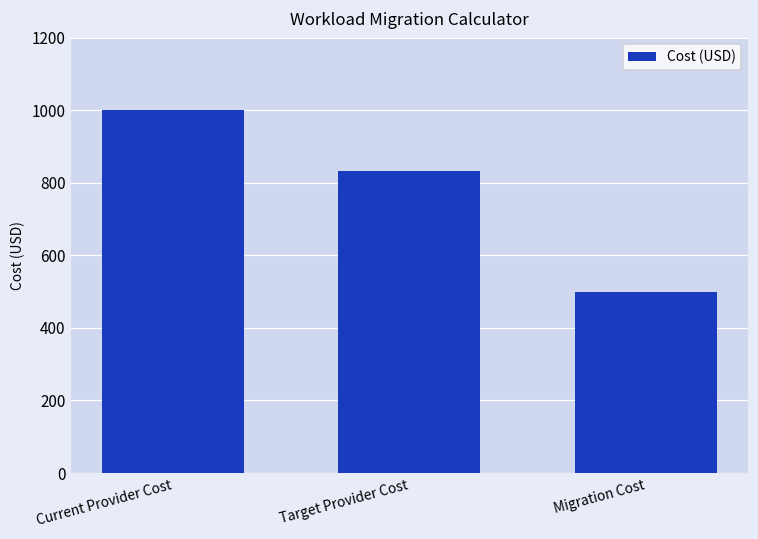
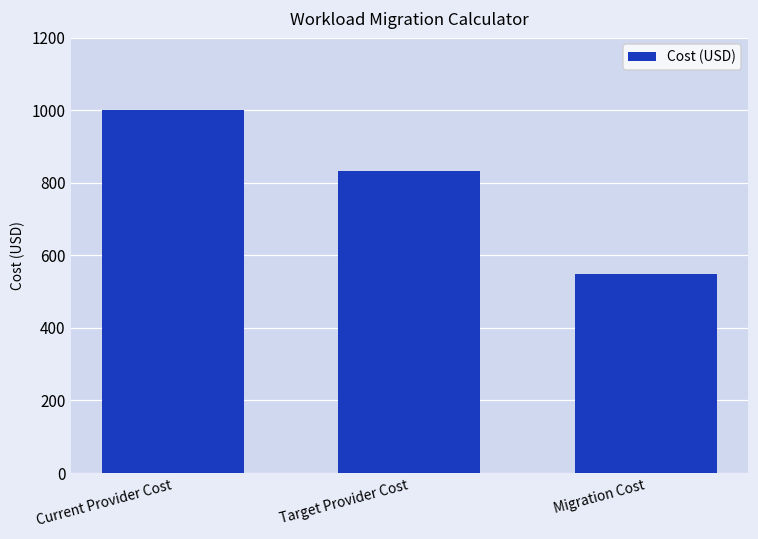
Migration Cost: 500 -> 550
